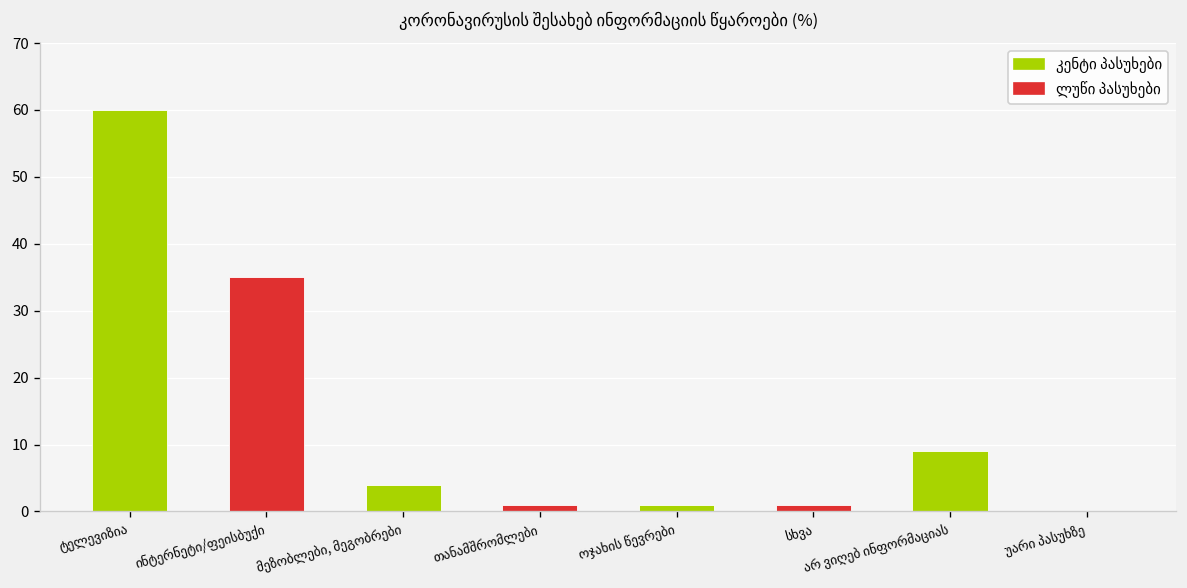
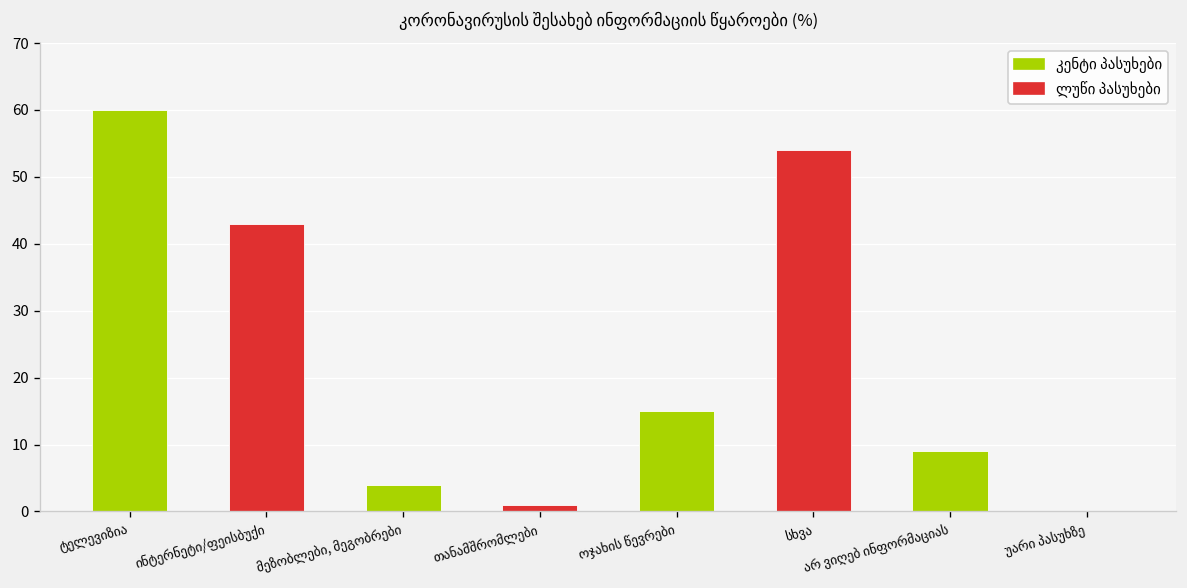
ინტერნეტი/ფეისბუქი: 35 -> 43
ოჯახის წევრები: 1 -> 15
სხვა: 1 -> 54
